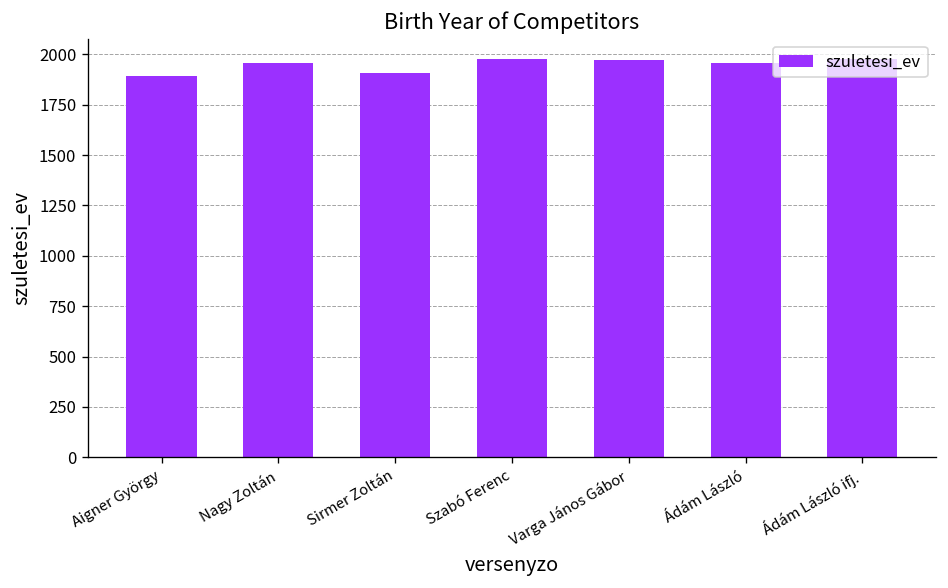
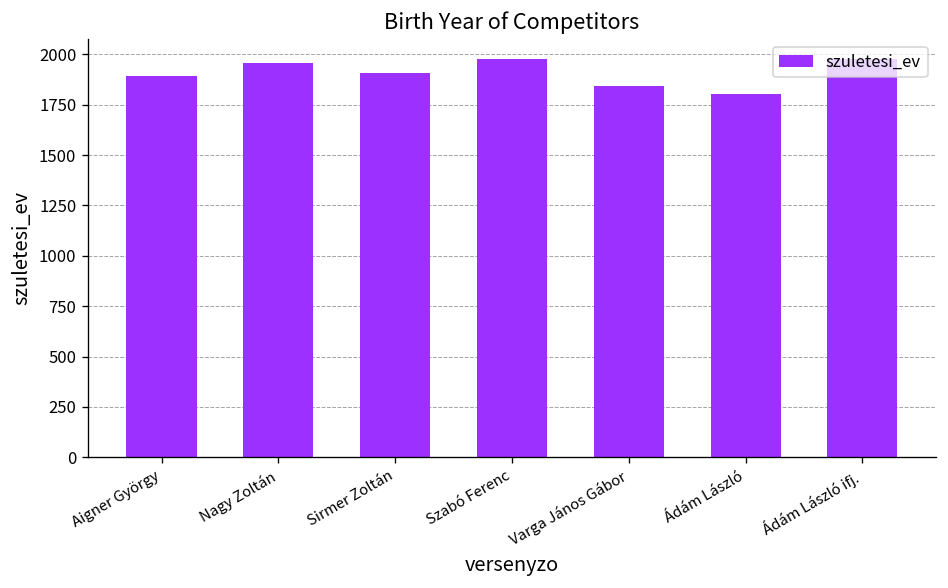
Varga János Gábor: 1970 -> 1840
Ádám László: 1960 -> 1800
